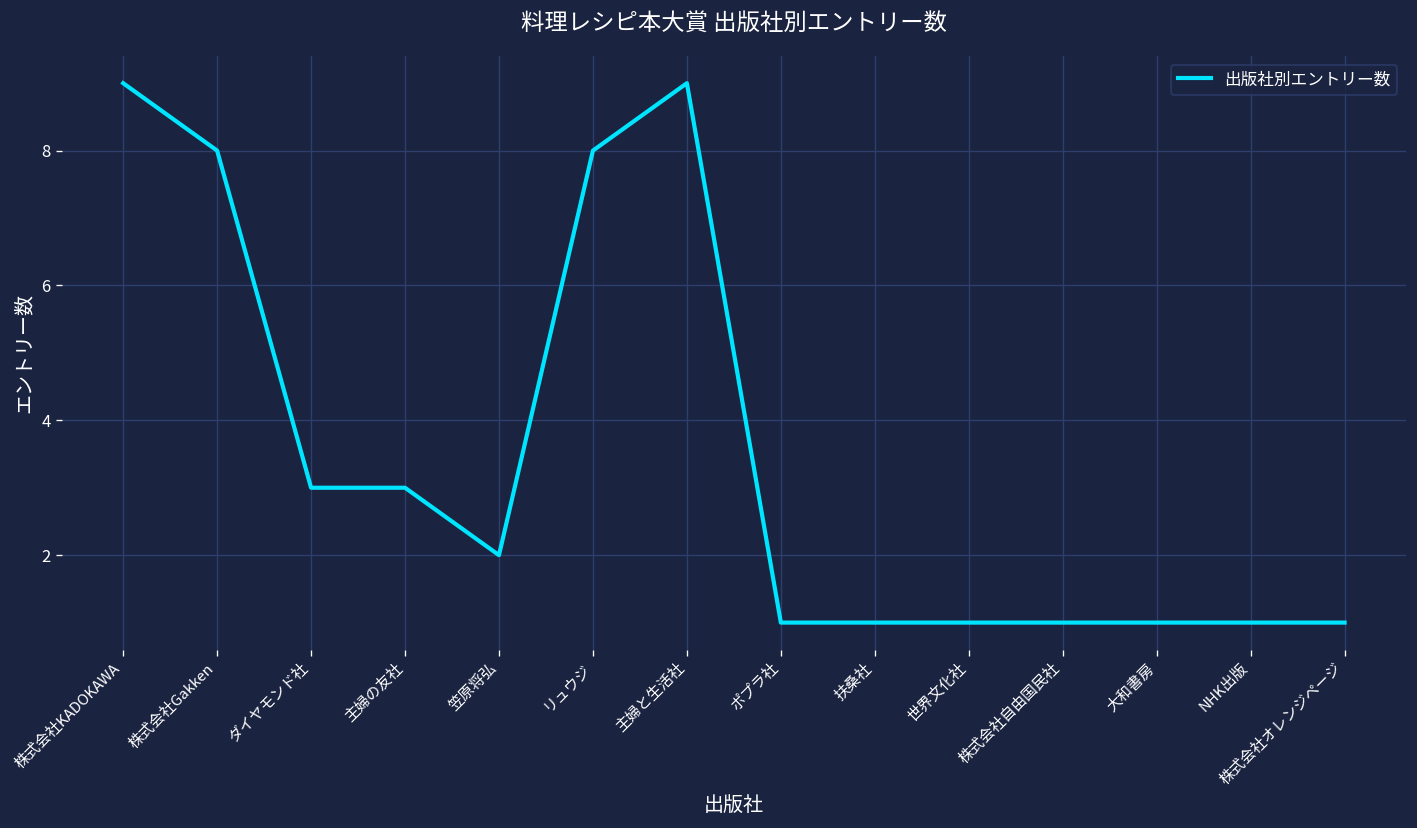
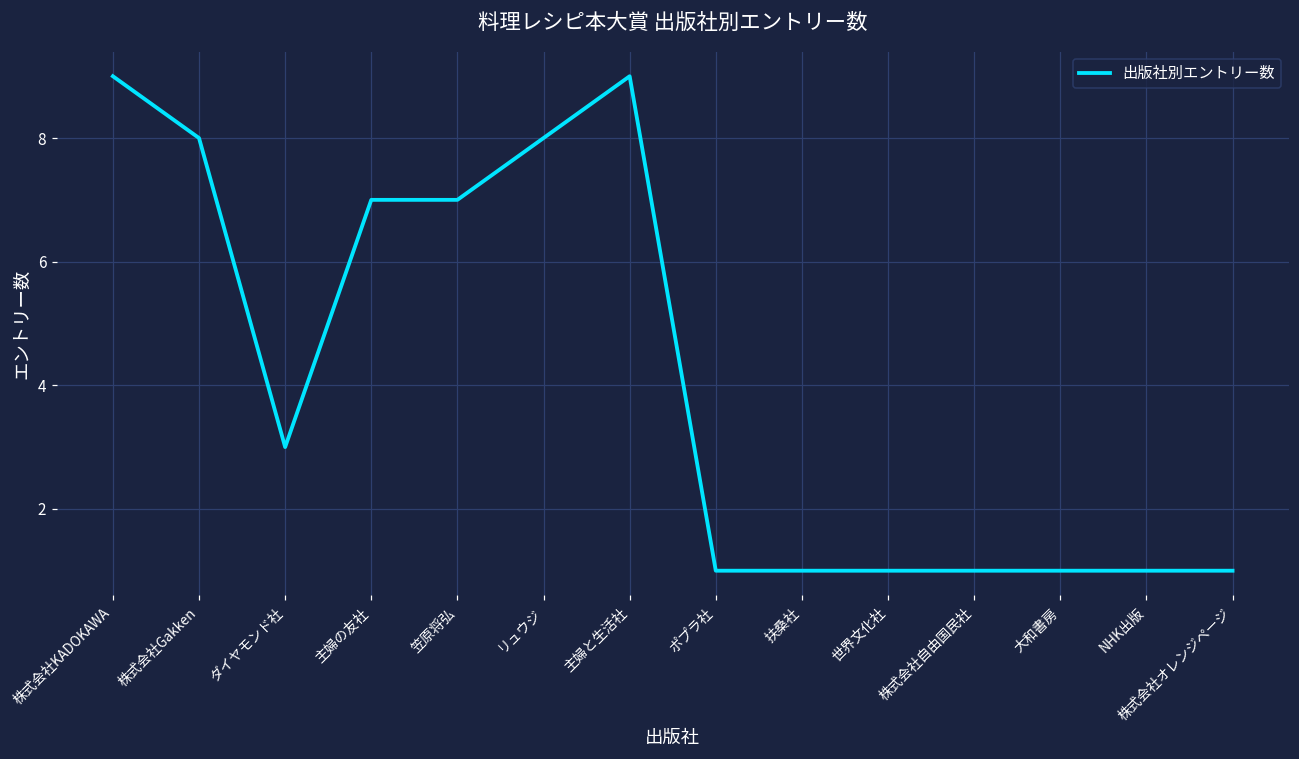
主婦の友社: 3 -> 7
笠原将弘: 2 -> 7
